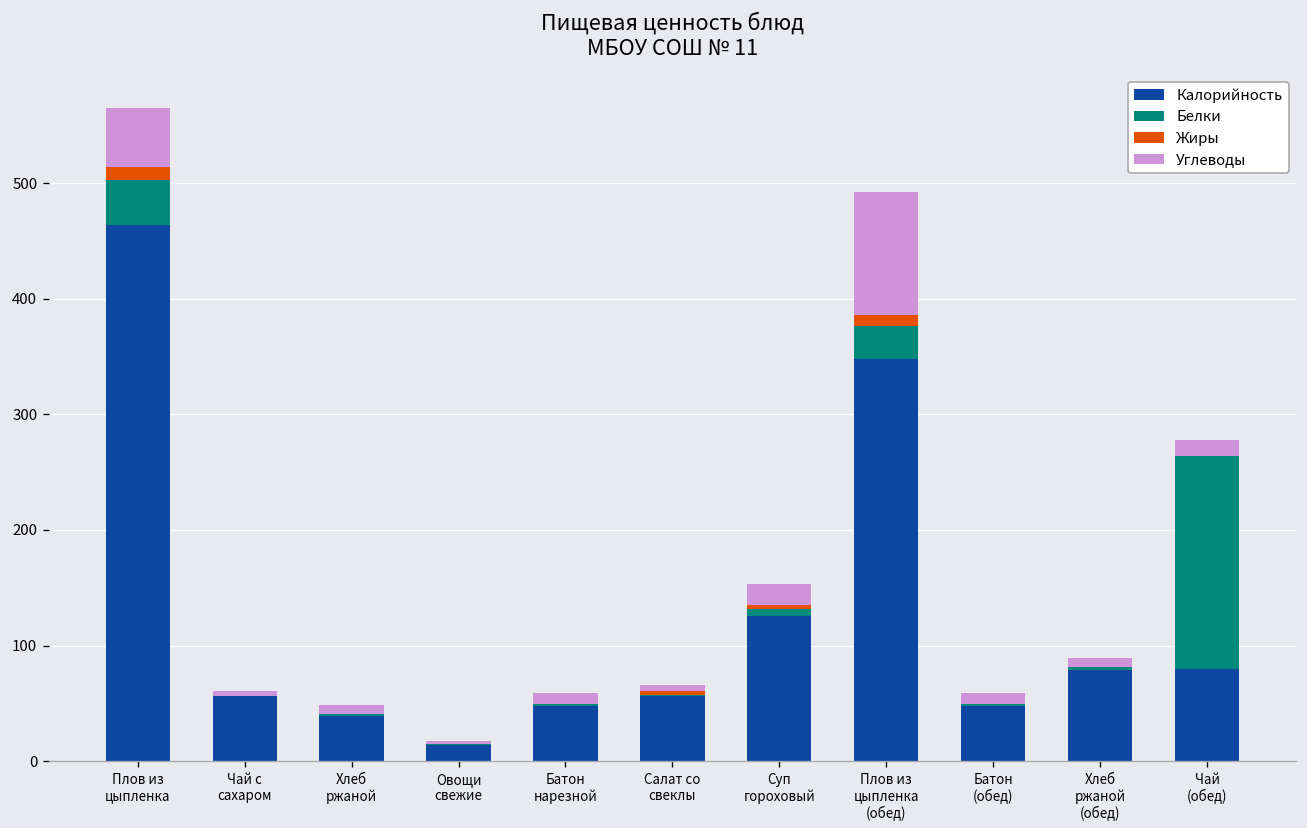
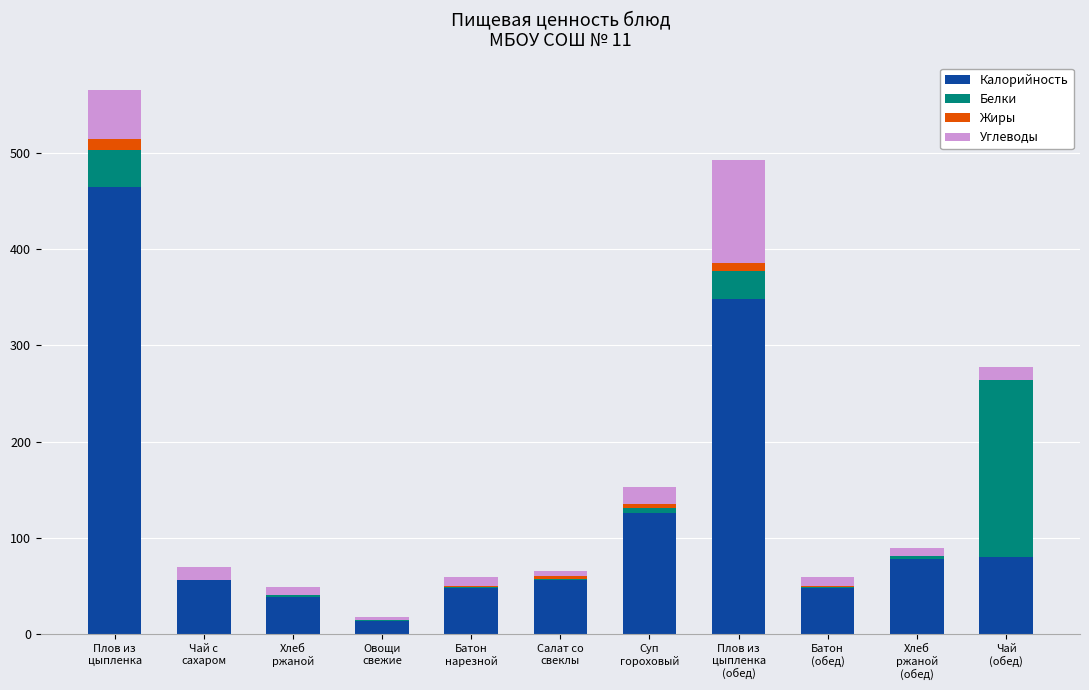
Углеводы, Чай с сахаром: 0 -> 10
